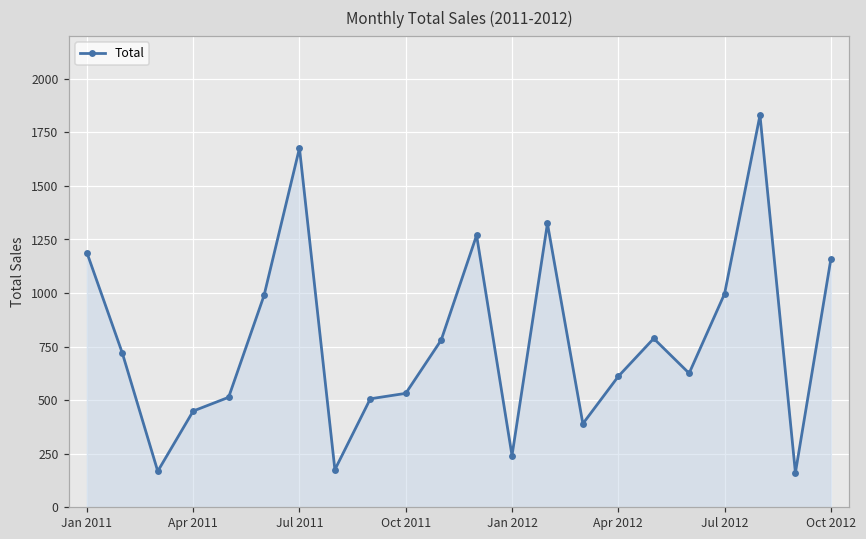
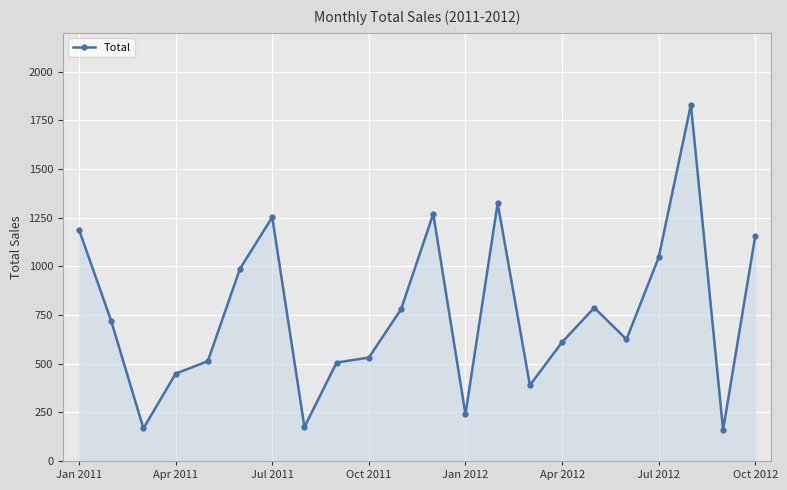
Jul 2011: 1680 -> 1250
Jul 2012: 1000 -> 1050
